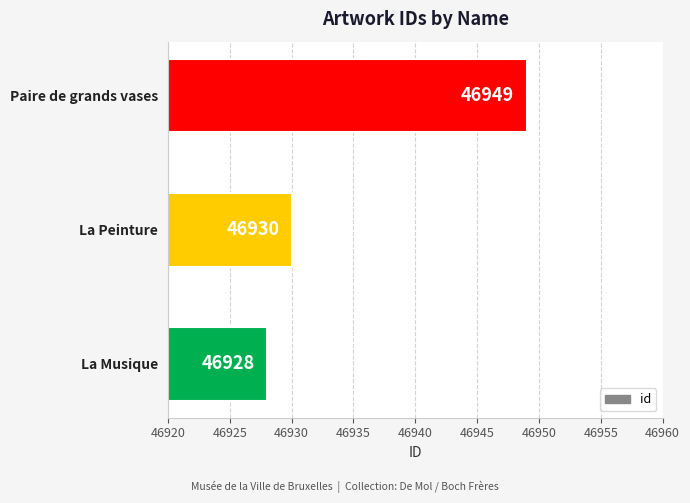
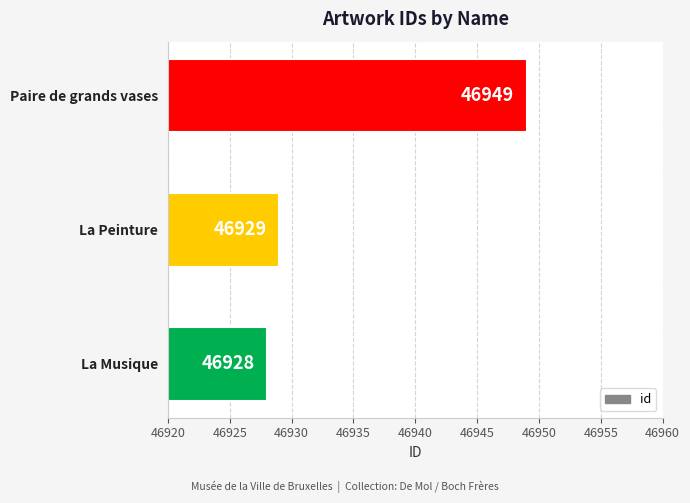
La Peinture: 46930 -> 46929
